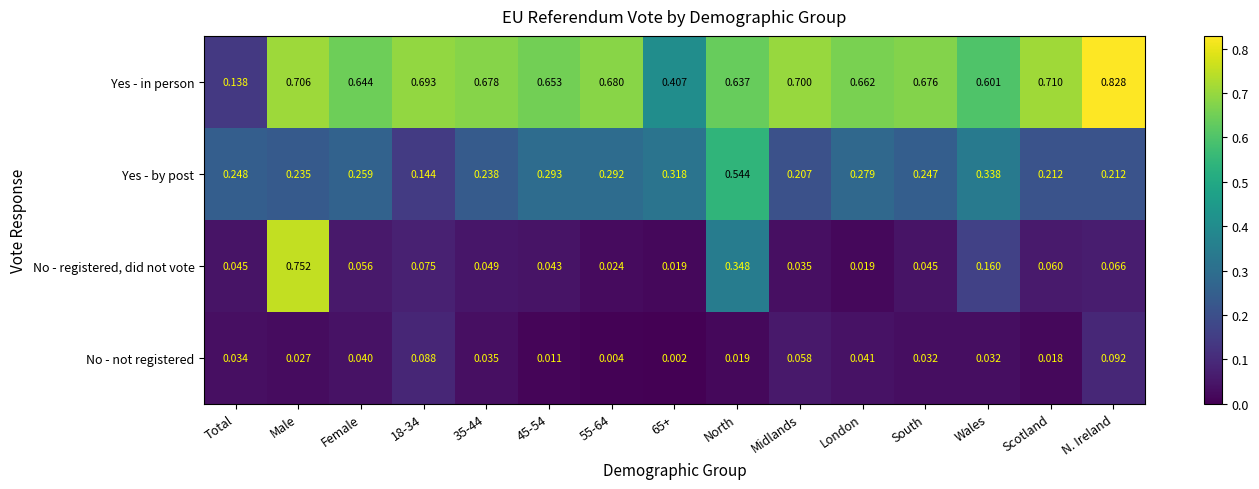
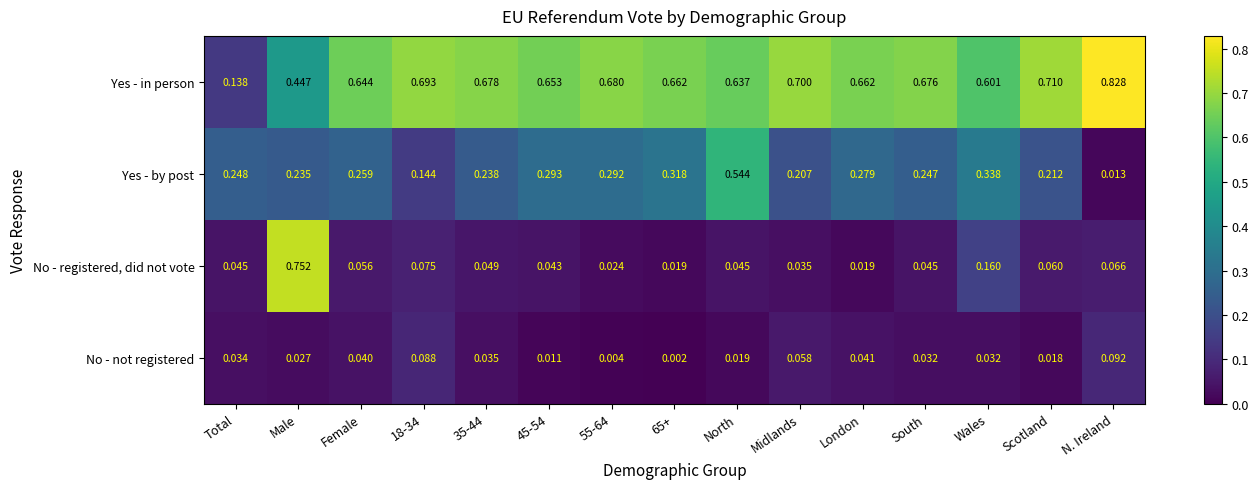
Yes - in person, Male: 0.706 -> 0.447
Yes - in person, 65+: 0.407 -> 0.662
Yes - by post, N. Ireland: 0.212 -> 0.013
No - registered, did not vote, North: 0.348 -> 0.045
